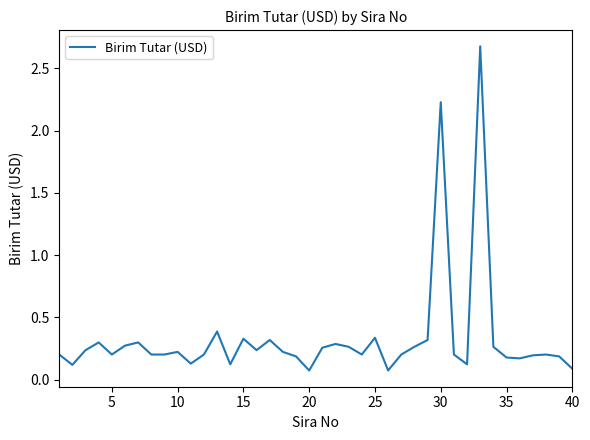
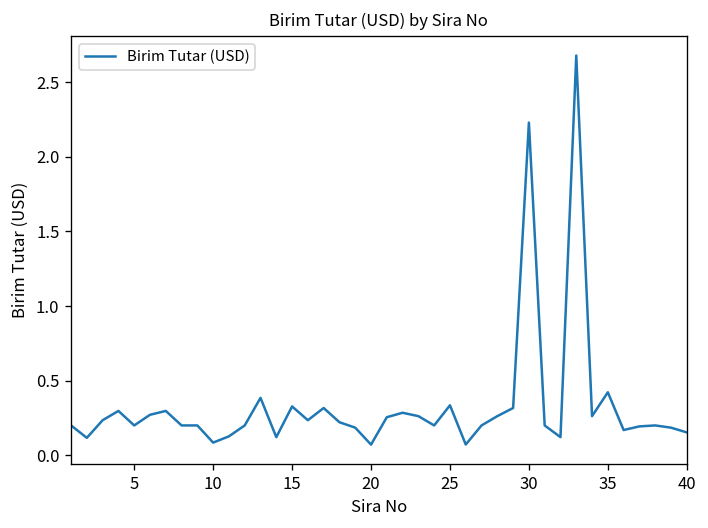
10: 0.22 -> 0.09
35: 0.18 -> 0.42
40: 0.09 -> 0.15
